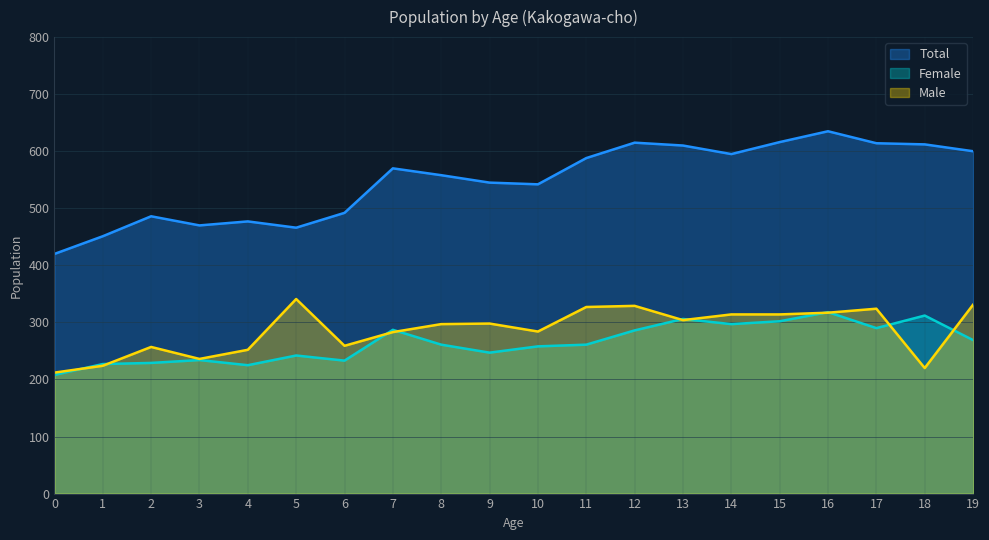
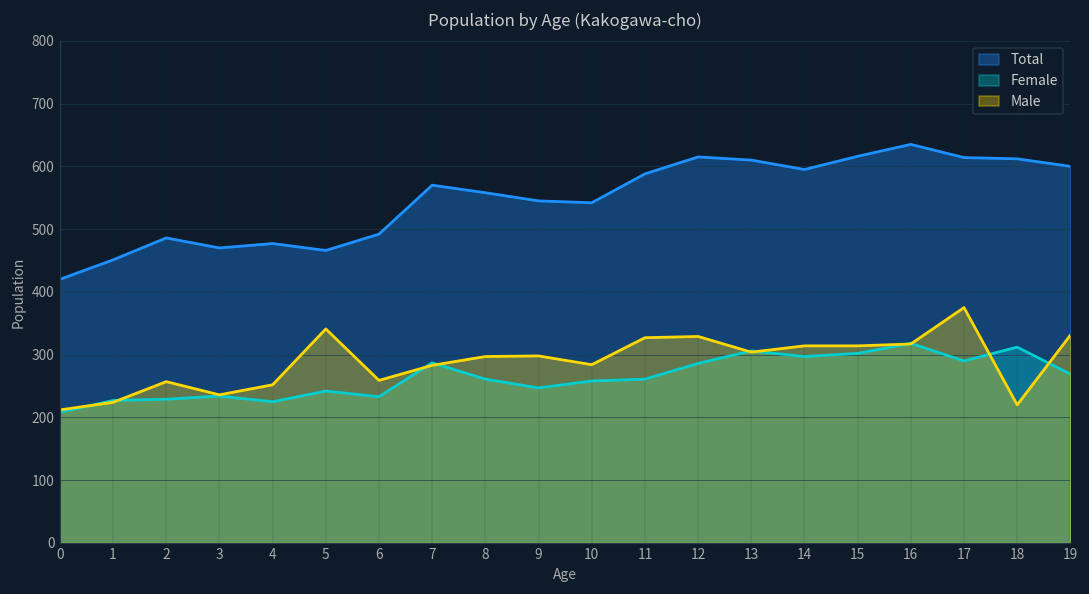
Male, 17: 320 -> 380
